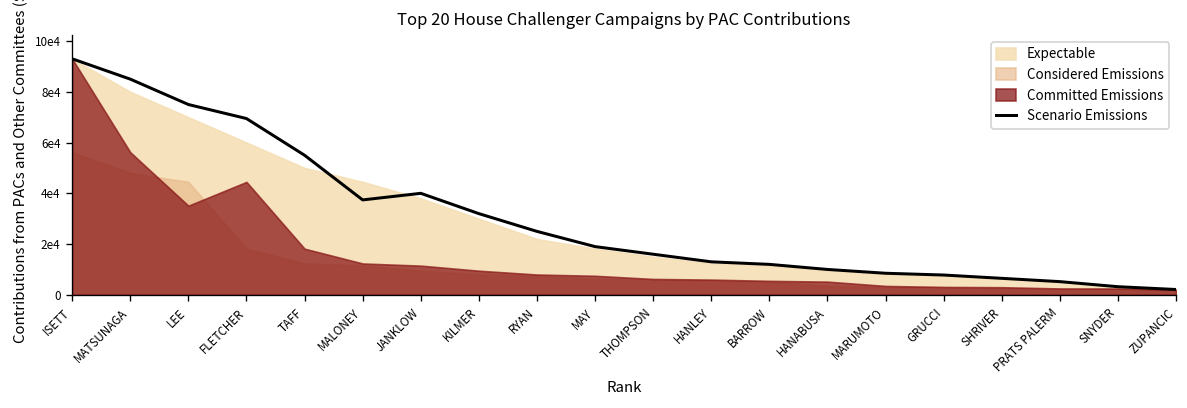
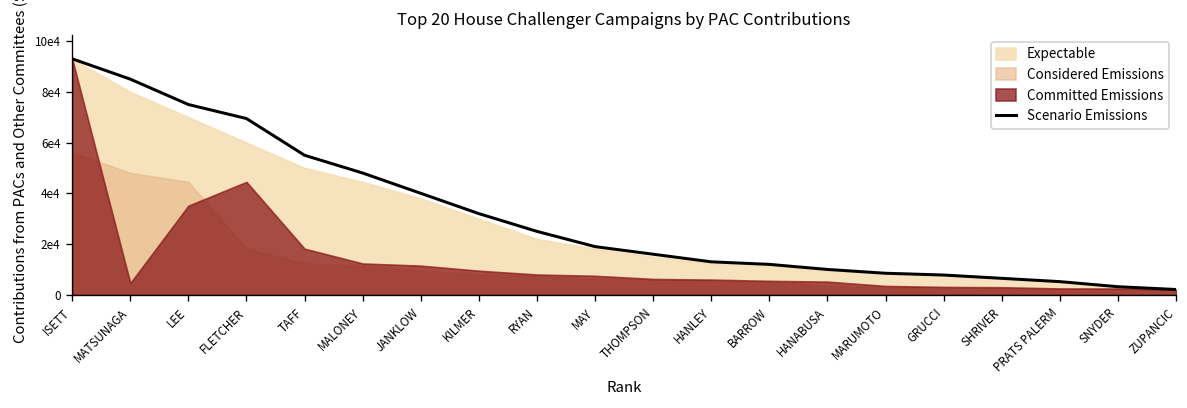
Committed Emissions, MATSUNAGA: 56000 -> 5000
Scenario Emissions, MALONEY: 37000 -> 48000
